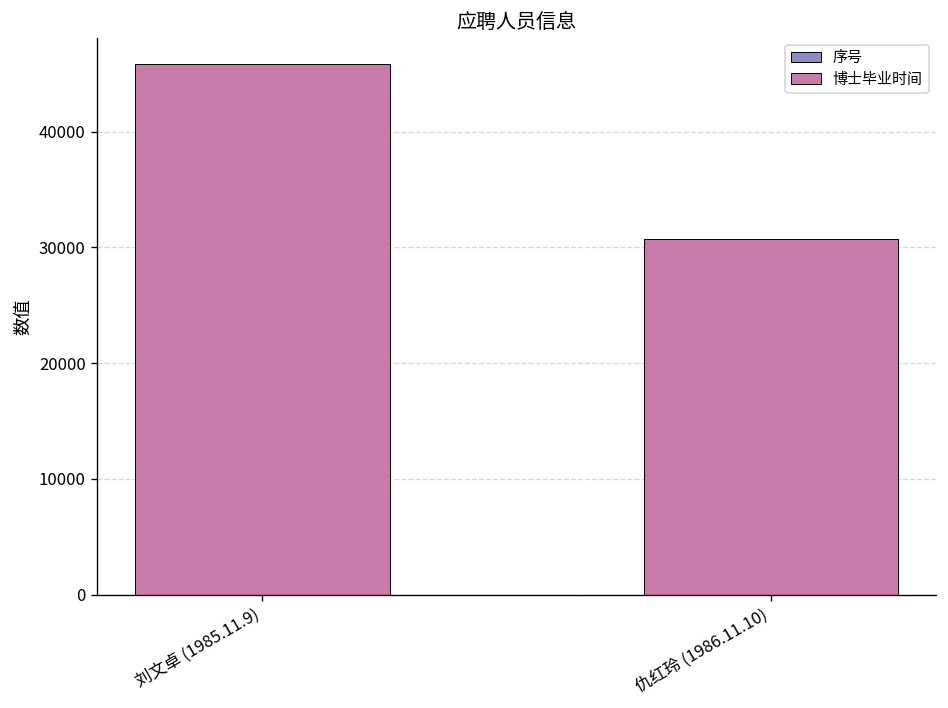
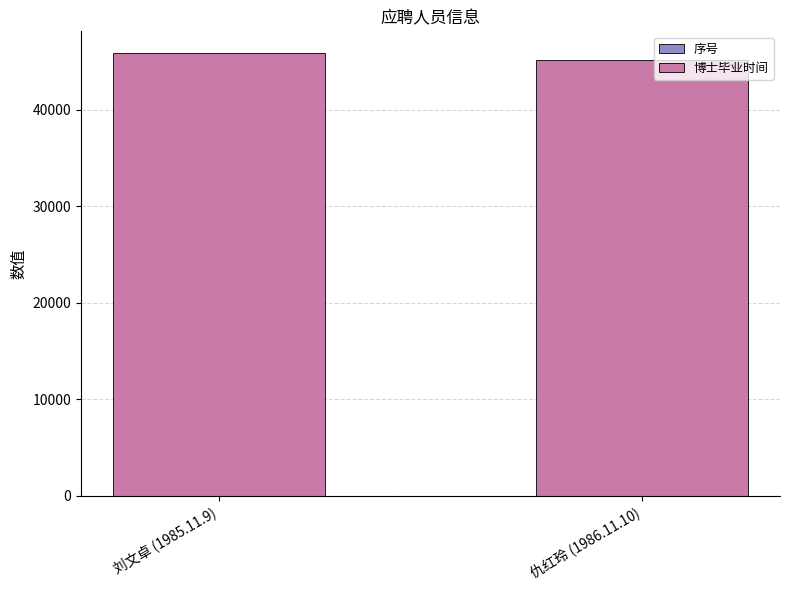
博士毕业时间, 仇红玲 (1986.11.10): 31000 -> 45000
